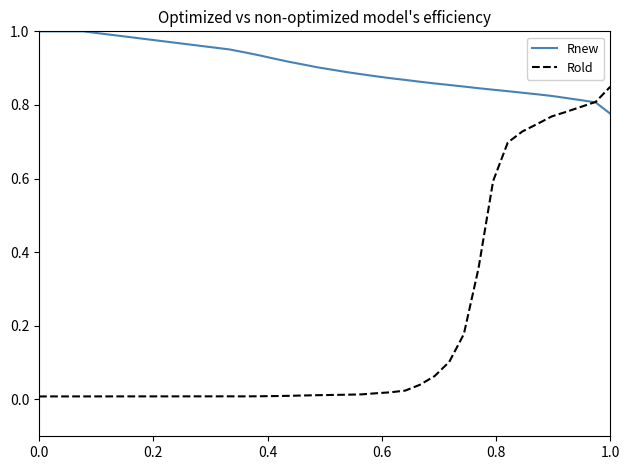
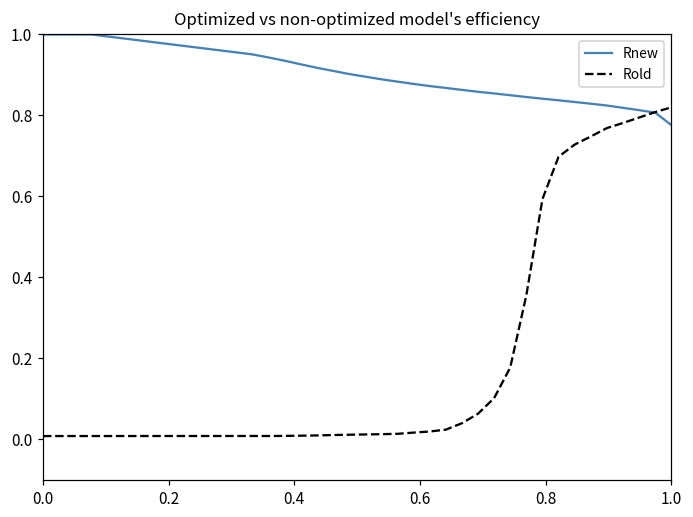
Rold, 1.0: 0.85 -> 0.82
